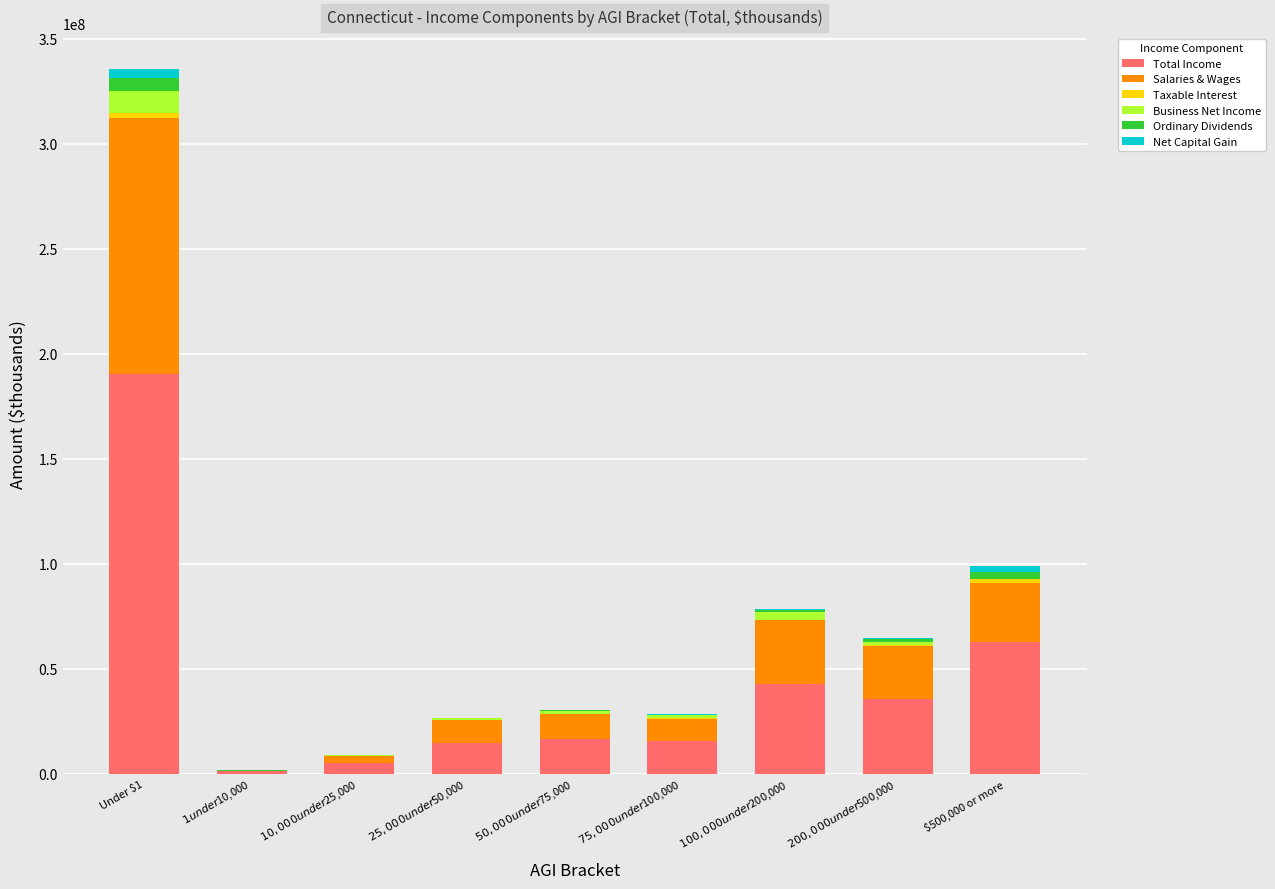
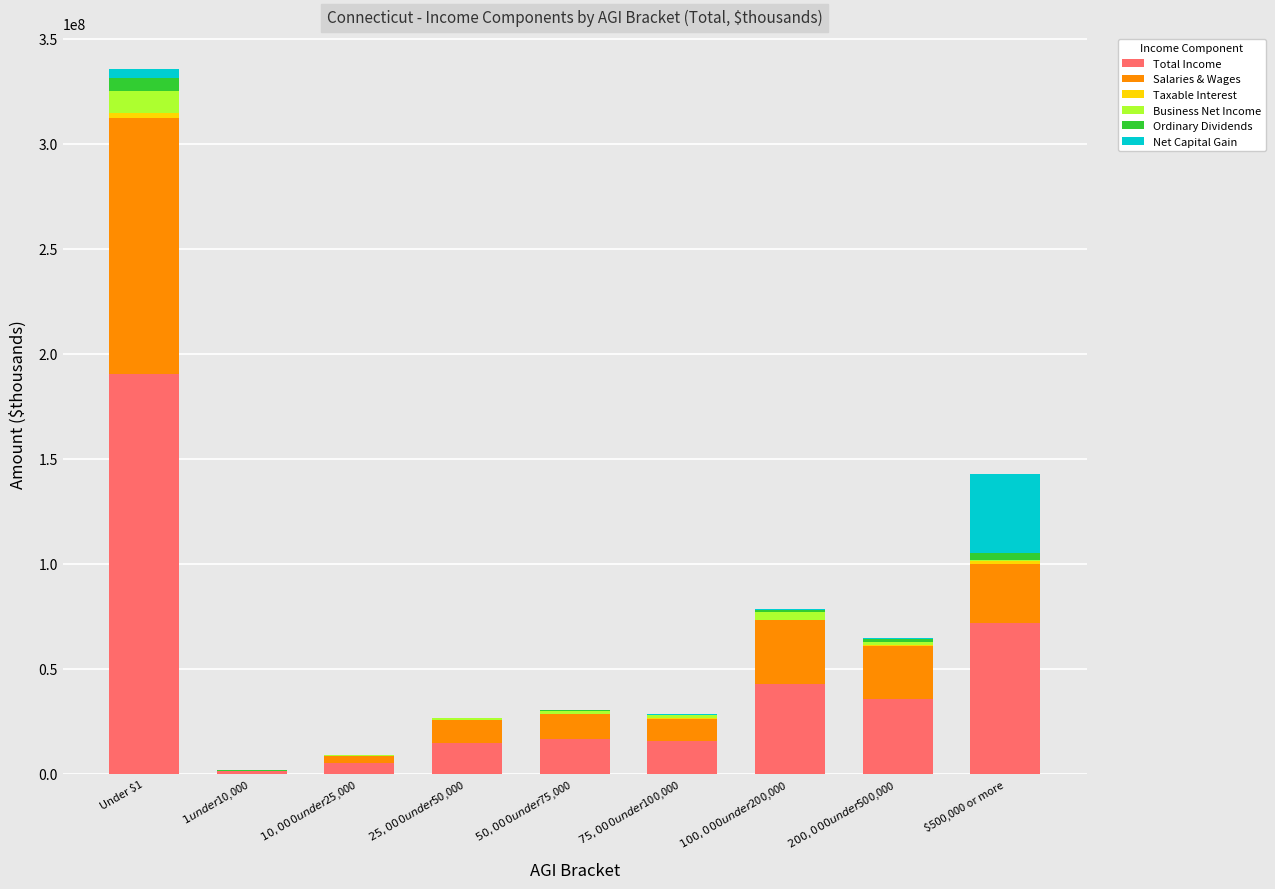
Total Income, $500,000 or more: 63000000 -> 72000000
Net Capital Gain, $500,000 or more: 3000000 -> 38000000
